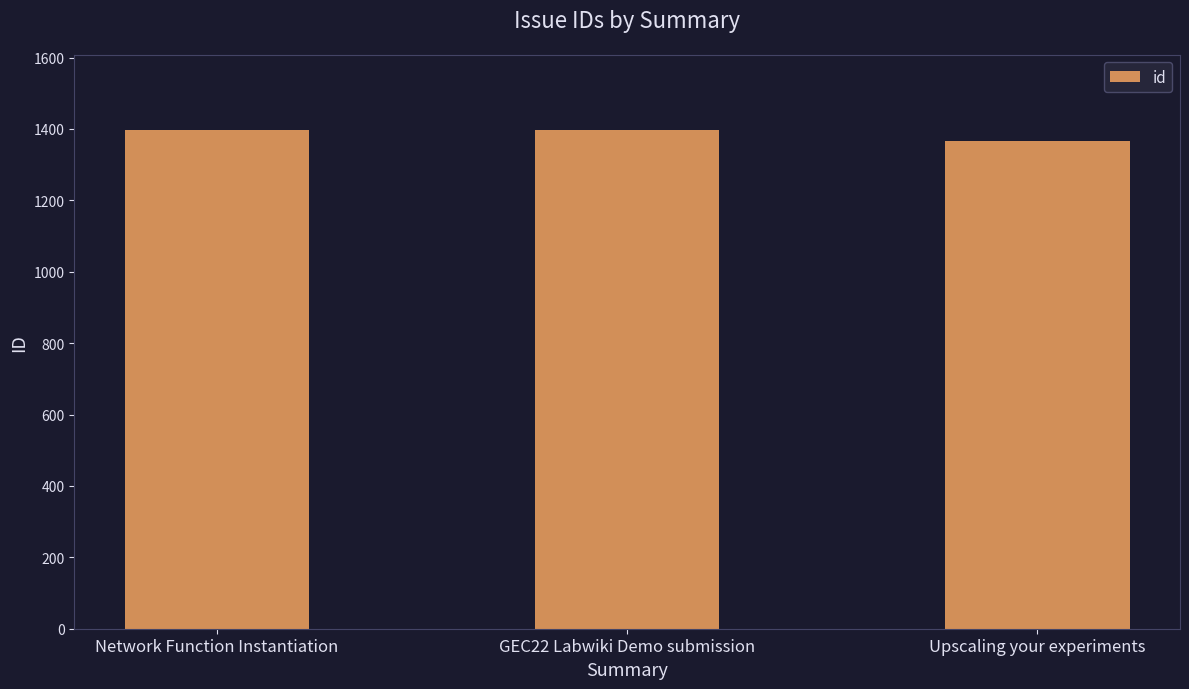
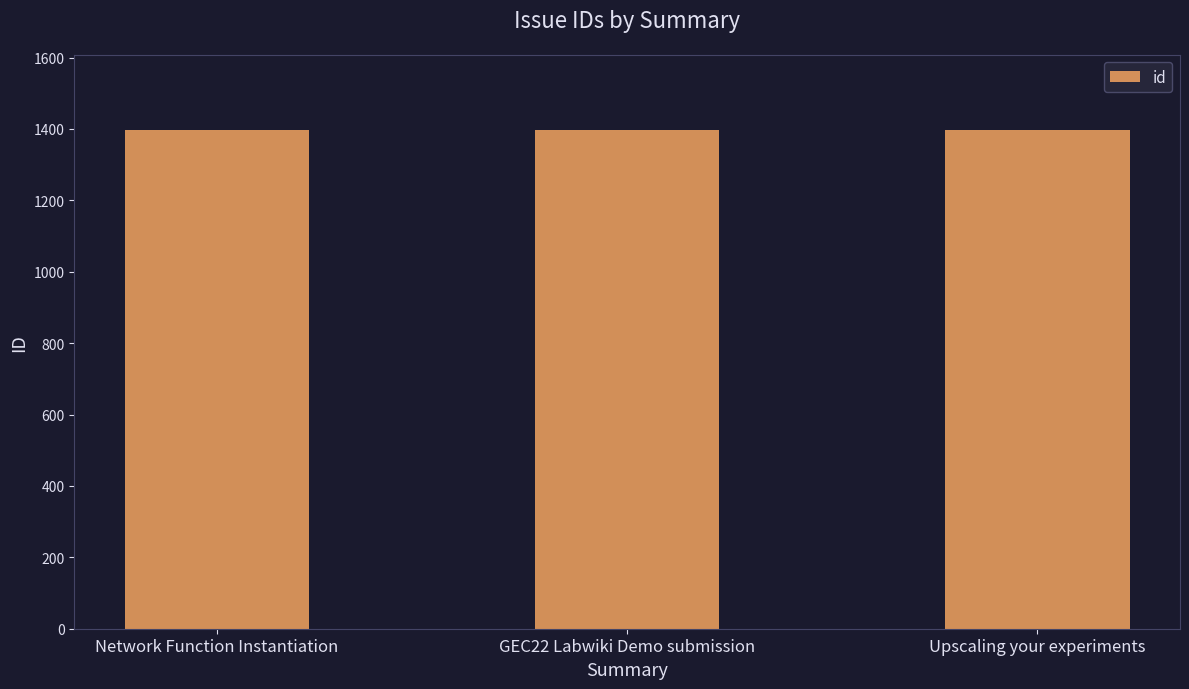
Upscaling your experiments: 1370 -> 1400
